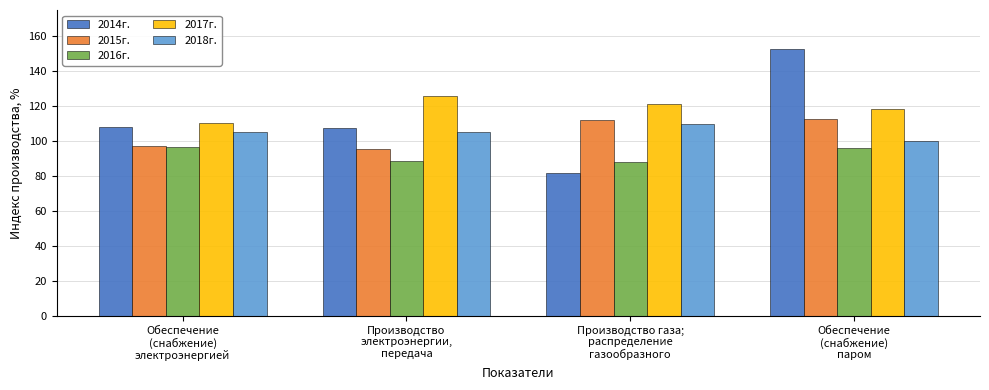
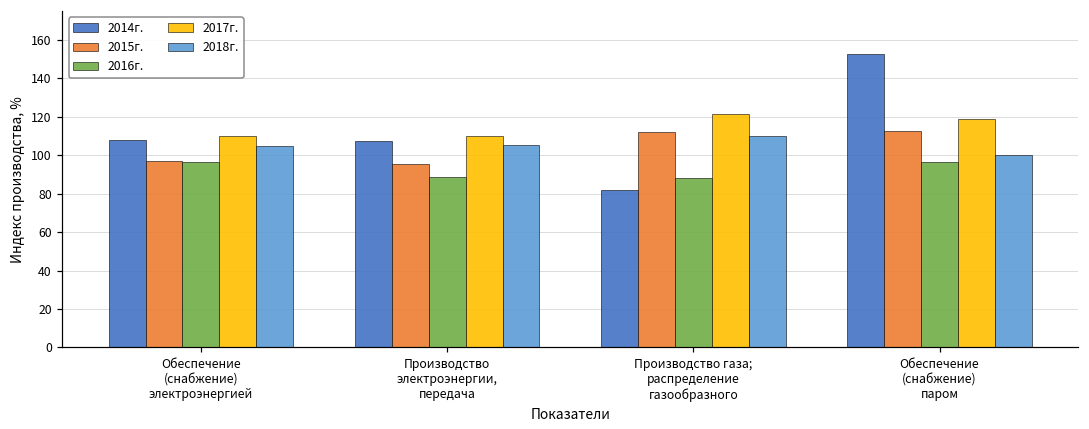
2017г., Производство электроэнергии, передача: 126 -> 110
